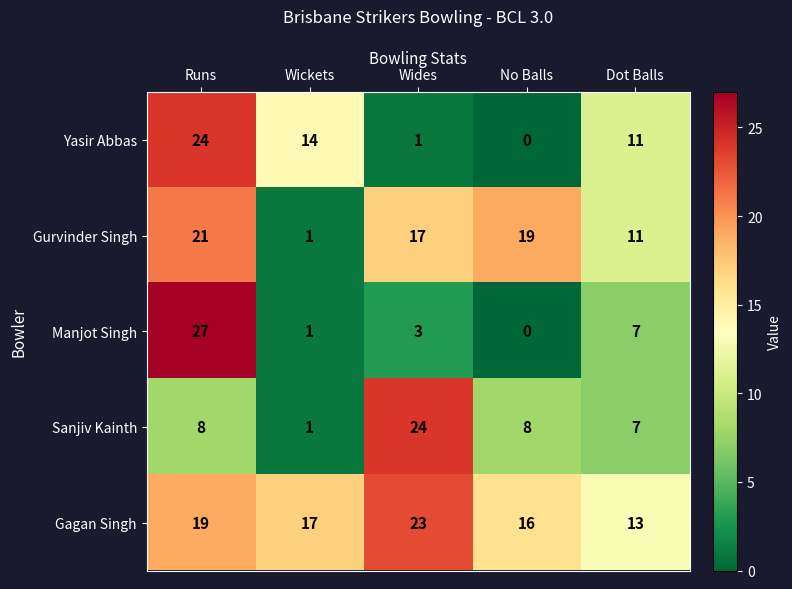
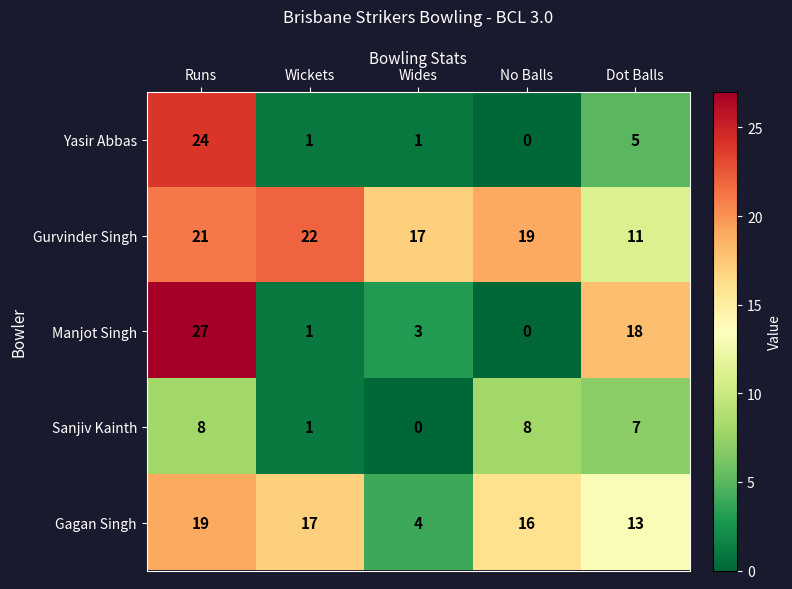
Yasir Abbas, Wickets: 14 -> 1
Yasir Abbas, Dot Balls: 11 -> 5
Gurvinder Singh, Wickets: 1 -> 22
Manjot Singh, Dot Balls: 7 -> 18
Sanjiv Kainth, Wides: 24 -> 0
Gagan Singh, Wides: 23 -> 4
